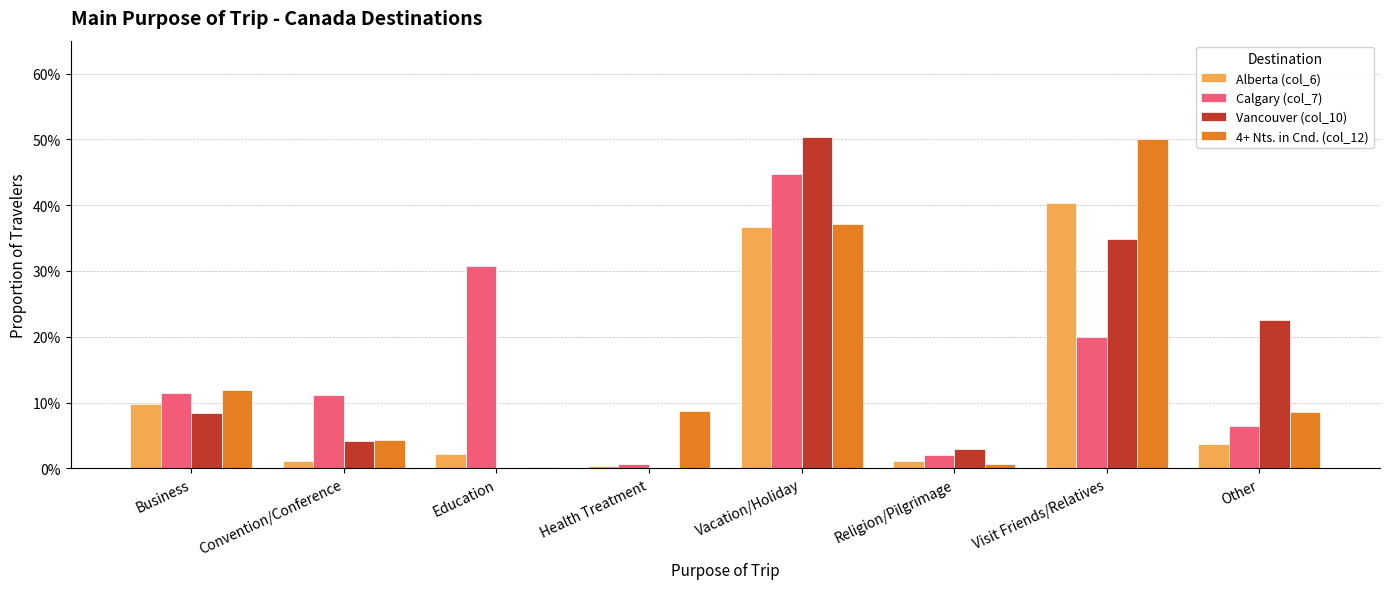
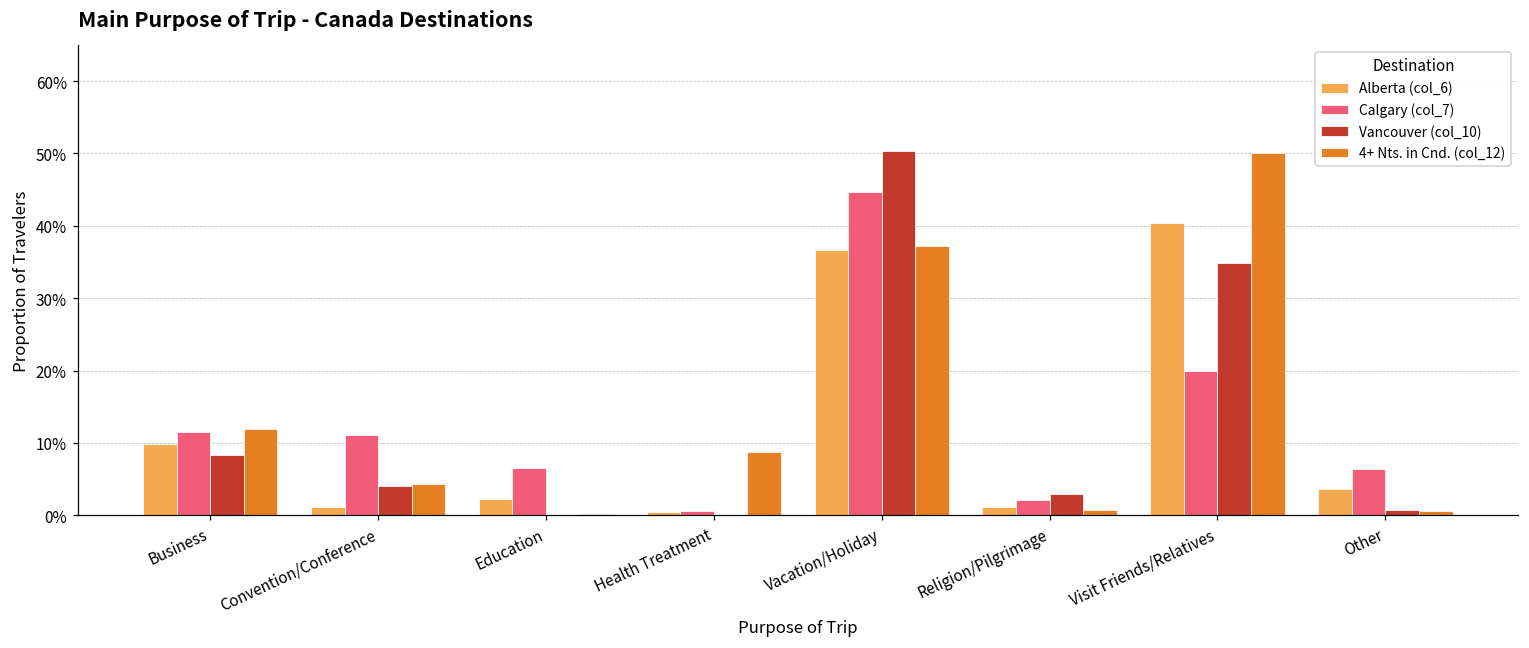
Calgary (col_7), Education: 31% -> 7%
Vancouver (col_10), Other: 23% -> 1%
4+ Nts. in Cnd. (col_12), Other: 9% -> 1%
